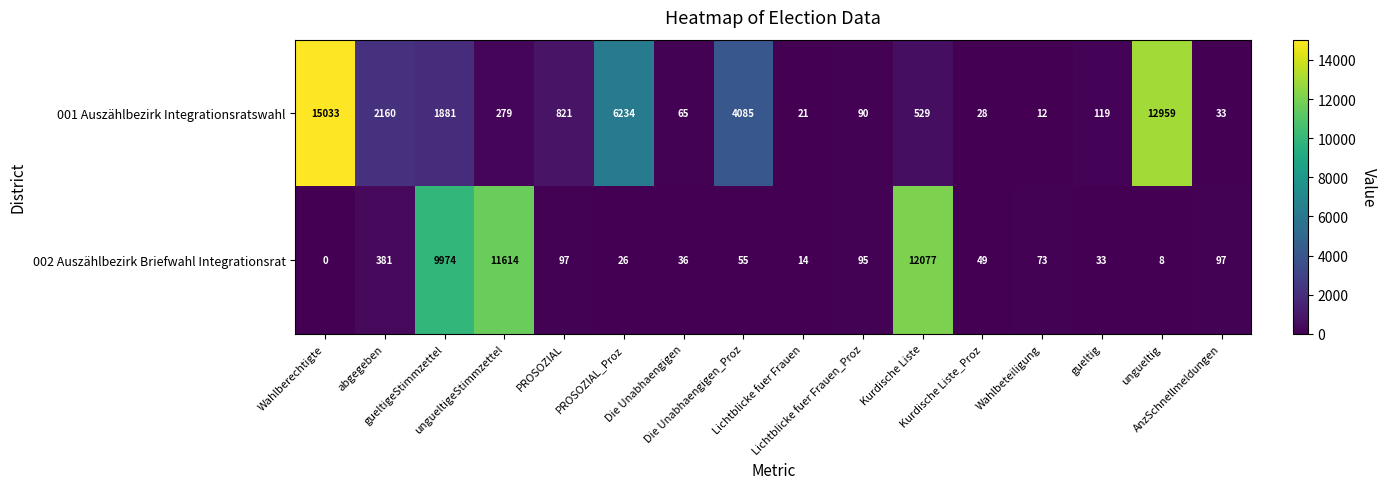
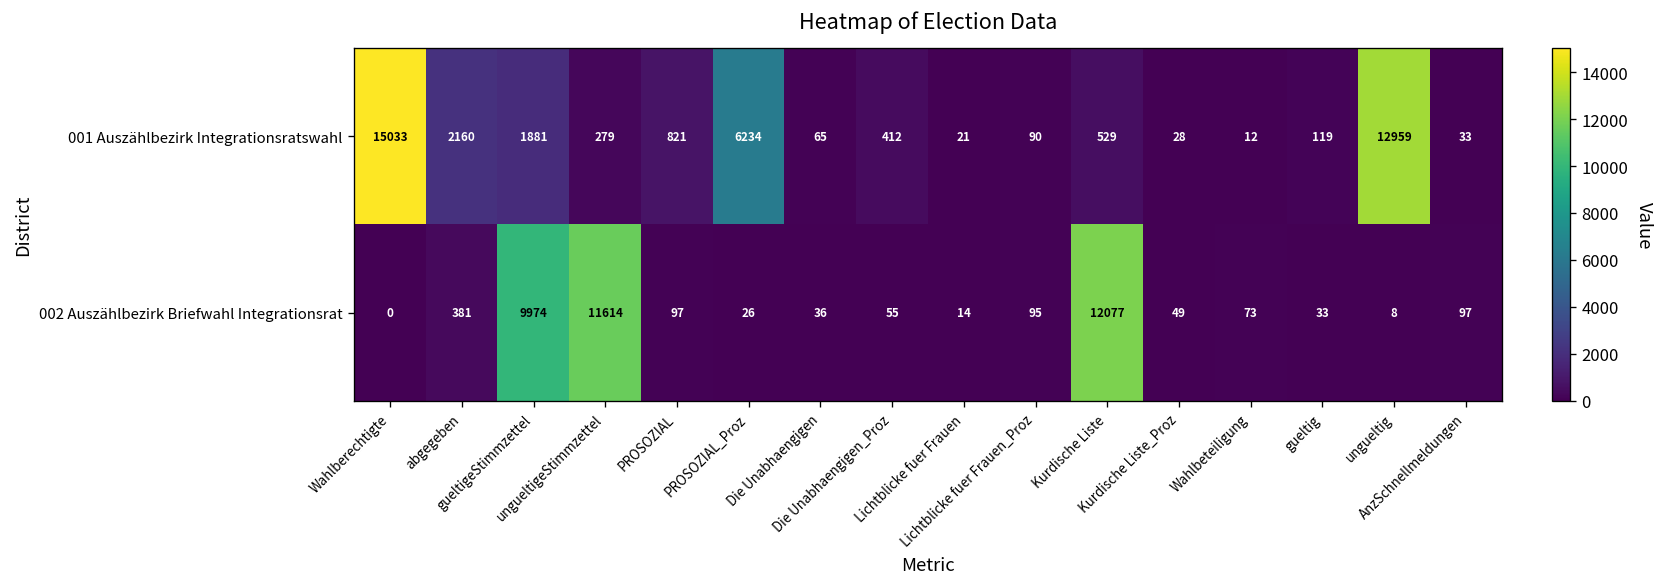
001 Auszählbezirk Integrationsratswahl, Die Unabhaengigen_Proz: 4085 -> 412
